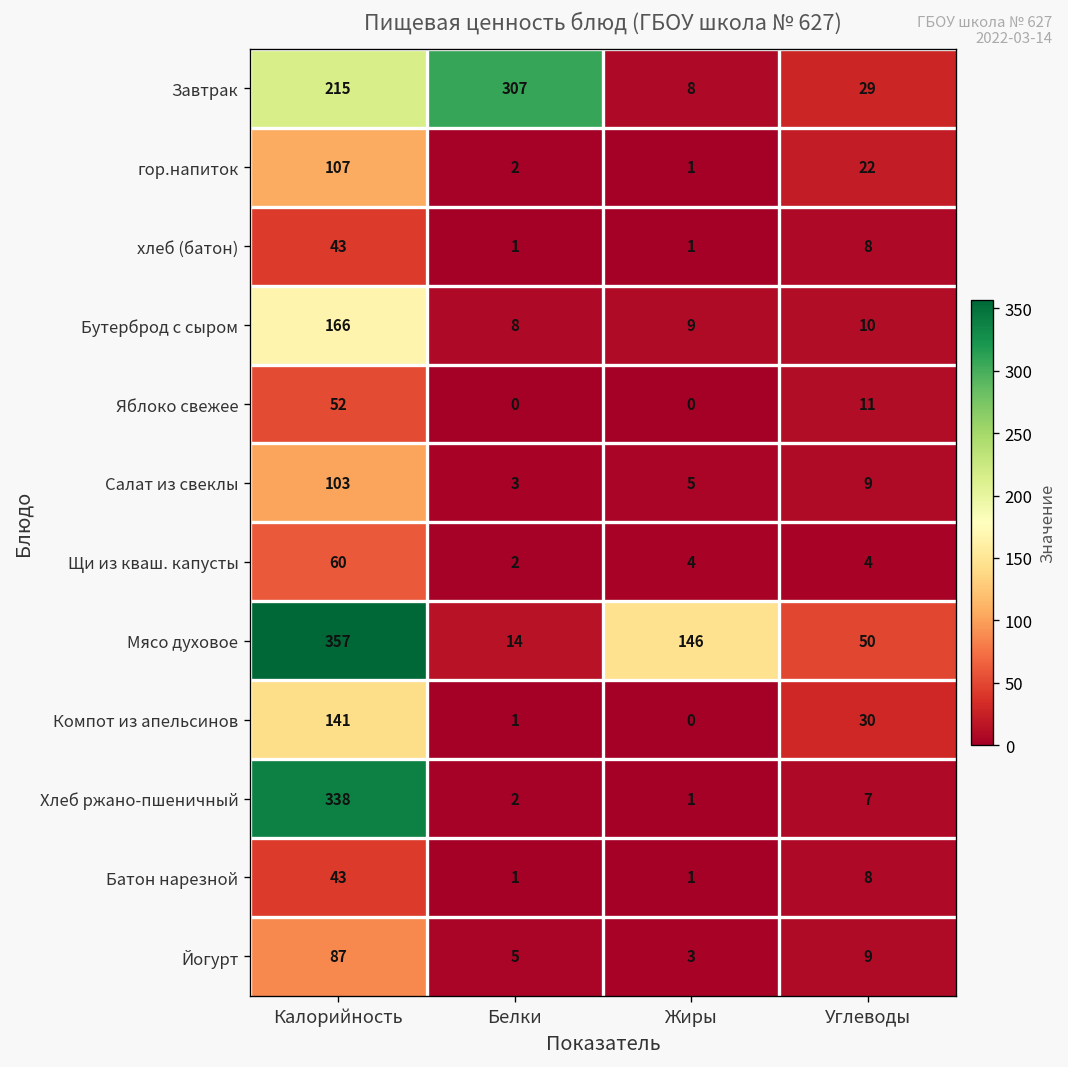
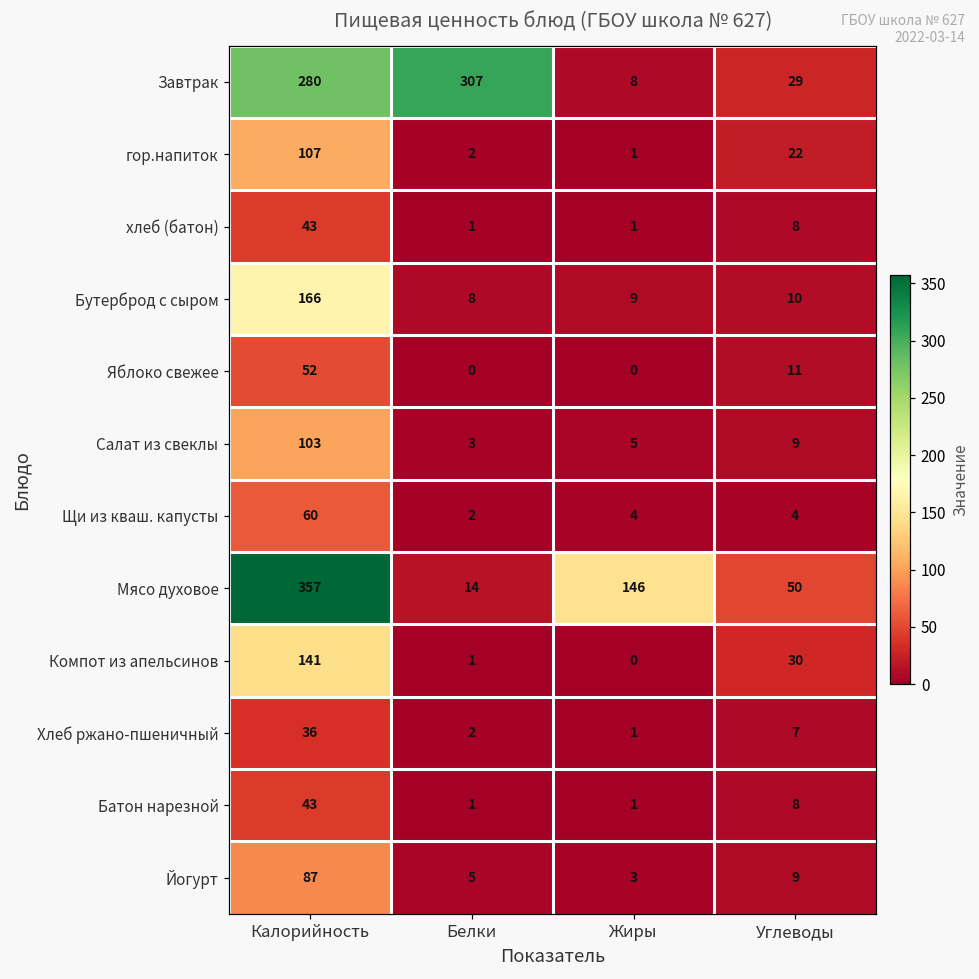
Завтрак, Калорийность: 215 -> 280
Хлеб ржано-пшеничный, Калорийность: 338 -> 36
